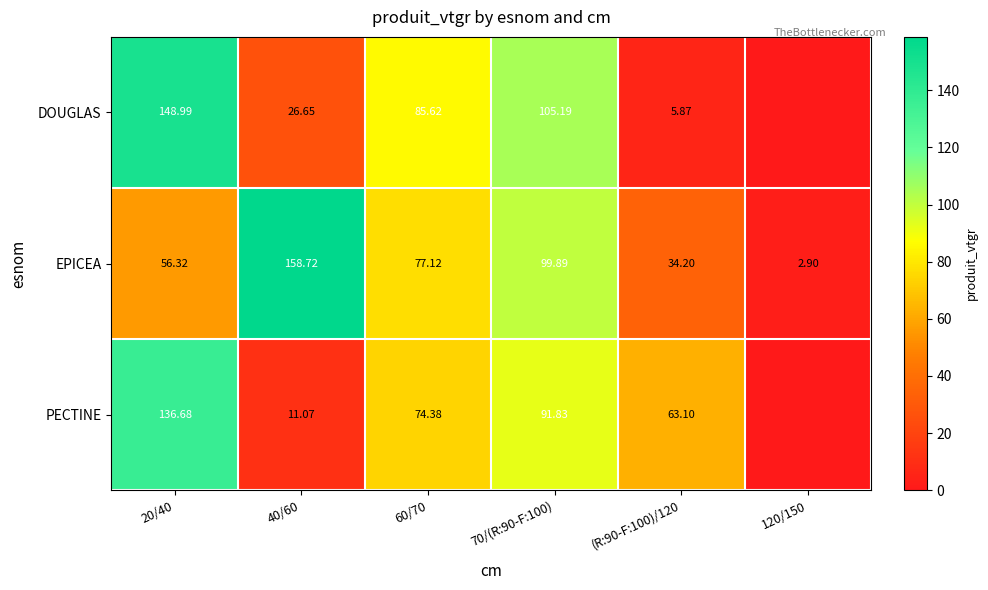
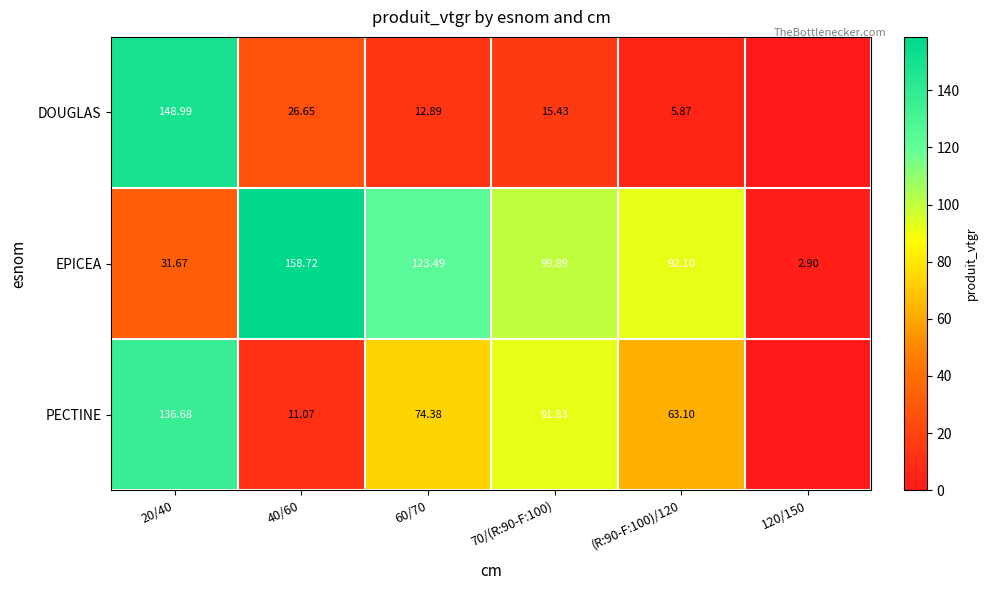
DOUGLAS, 60/70: 85.62 -> 12.89
DOUGLAS, 70/(R:90-F:100): 105.19 -> 15.43
EPICEA, 20/40: 56.32 -> 31.67
EPICEA, 60/70: 77.12 -> 123.49
EPICEA, (R:90-F:100)/120: 34.20 -> 92.10
